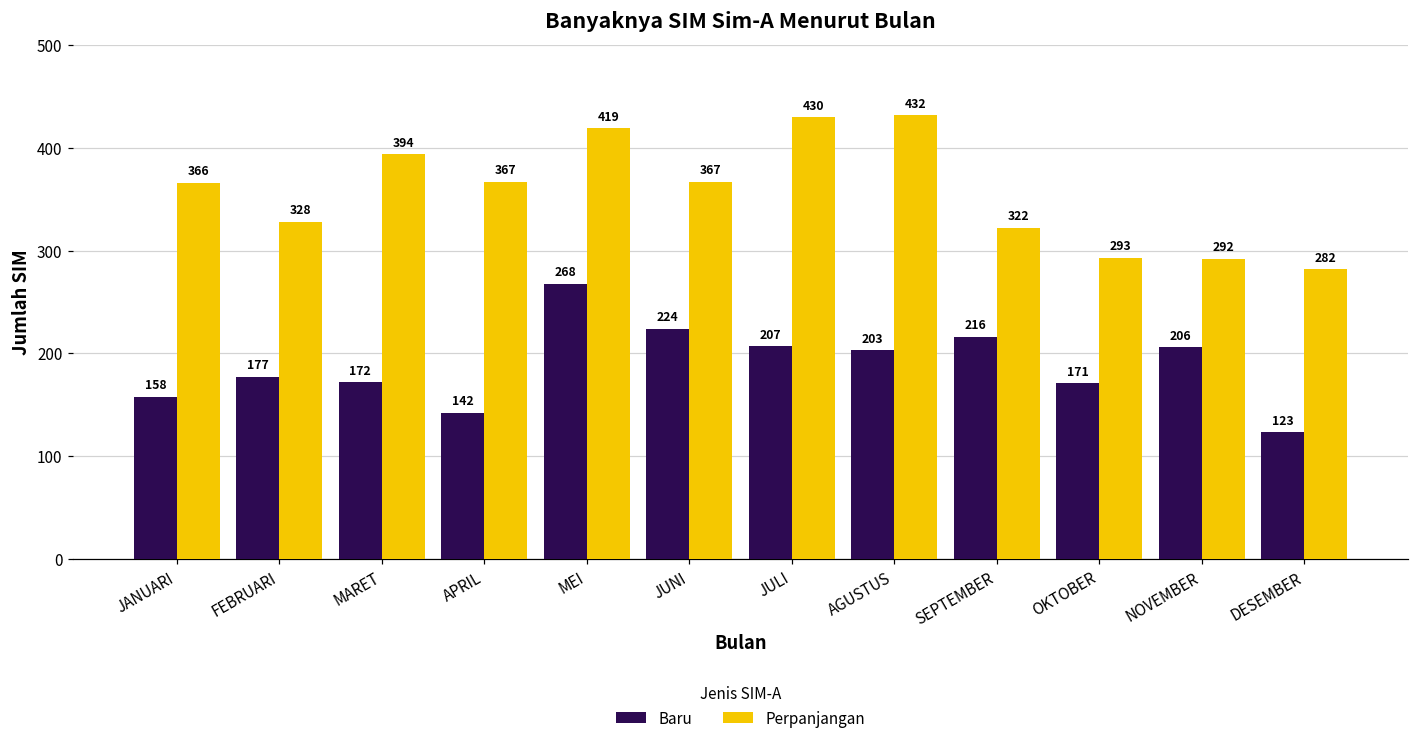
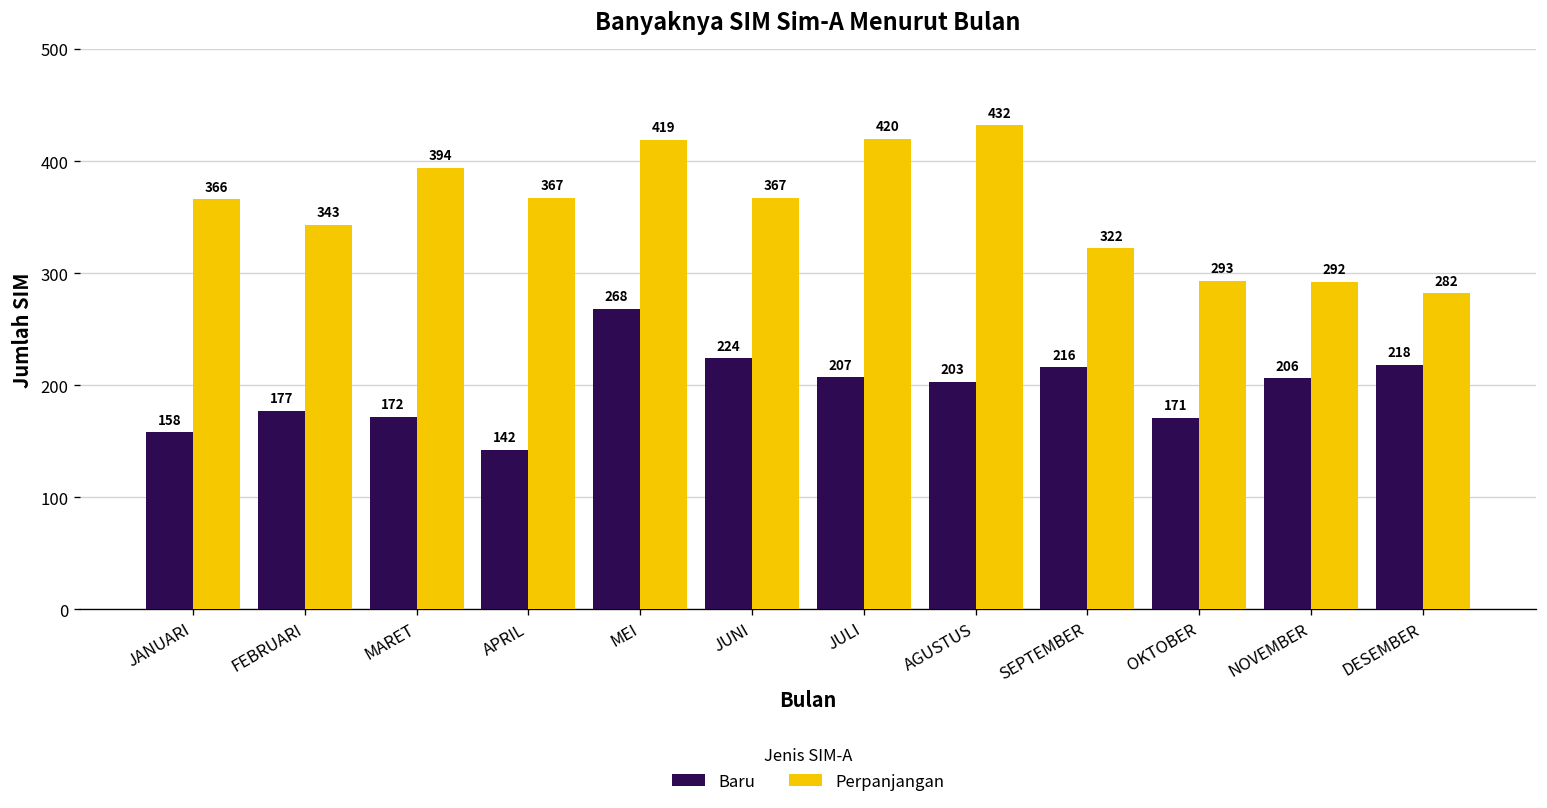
Perpanjangan, FEBRUARI: 328 -> 343
Perpanjangan, JULI: 430 -> 420
Baru, DESEMBER: 123 -> 218
